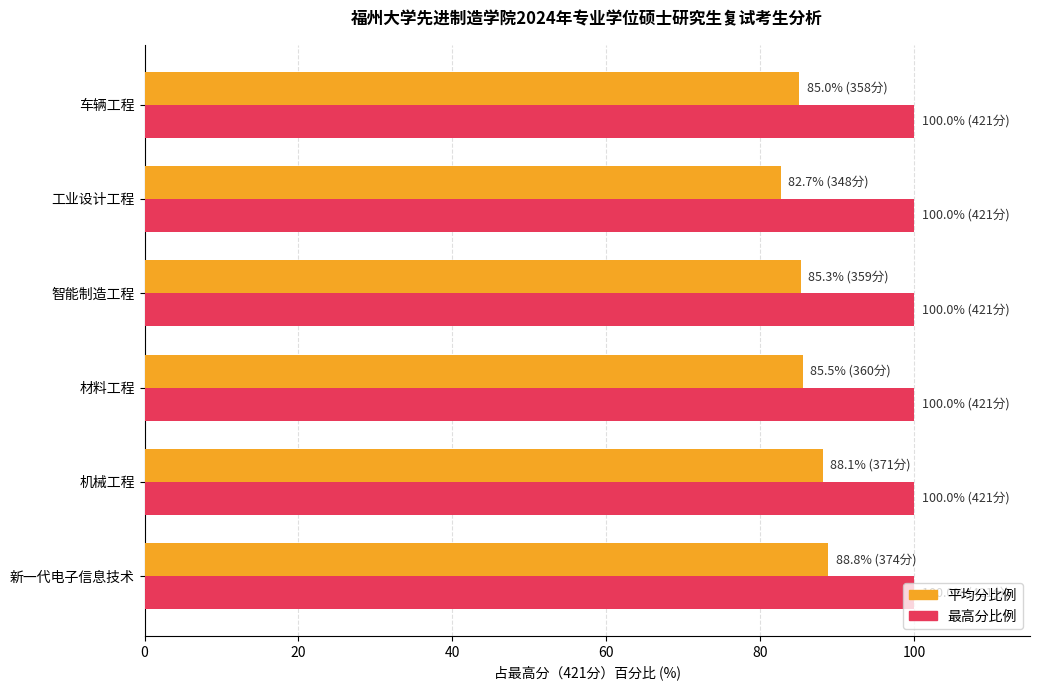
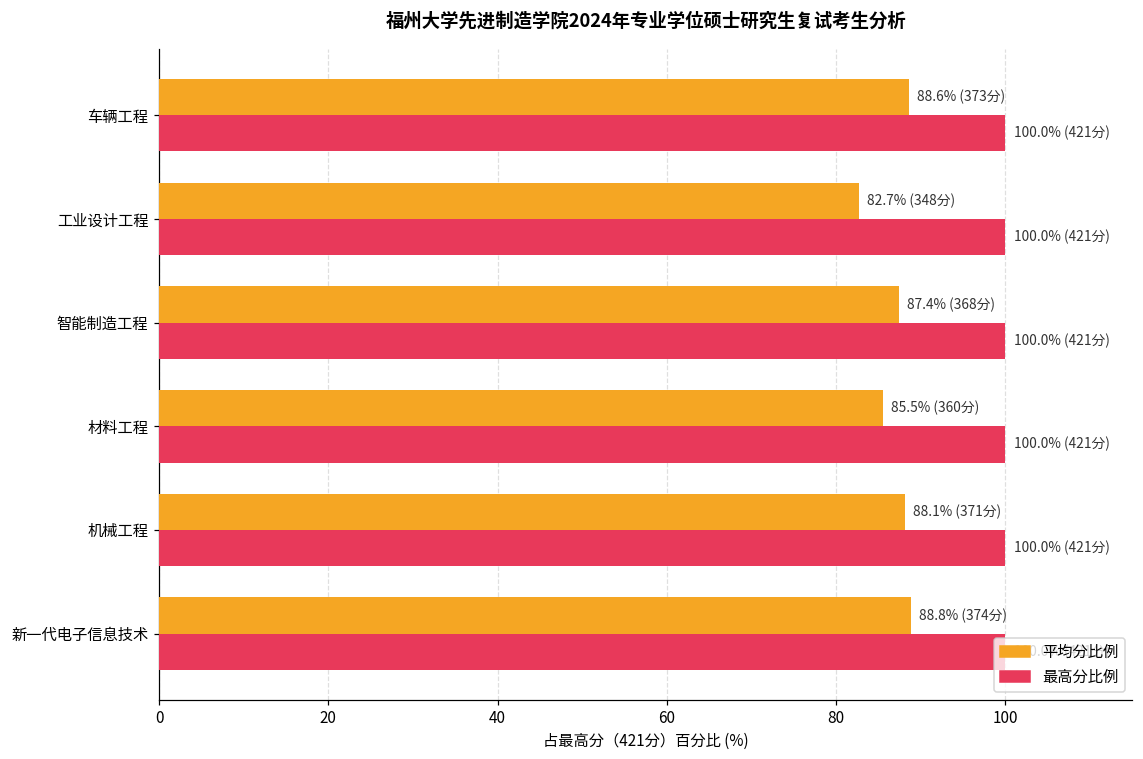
平均分比例, 车辆工程: 85.0% (358分) -> 88.6% (373分)
平均分比例, 智能制造工程: 85.3% (359分) -> 87.4% (368分)
